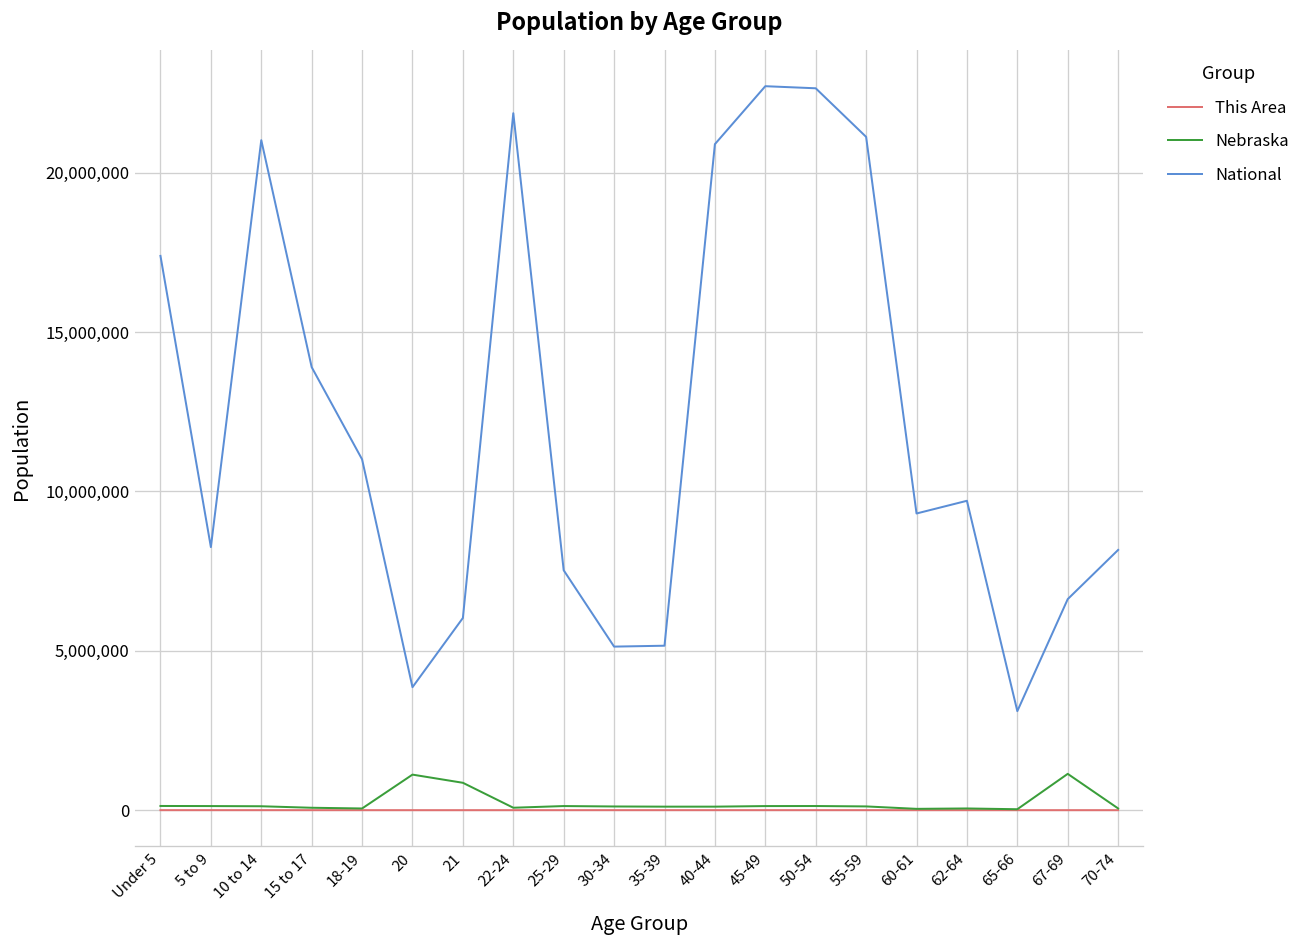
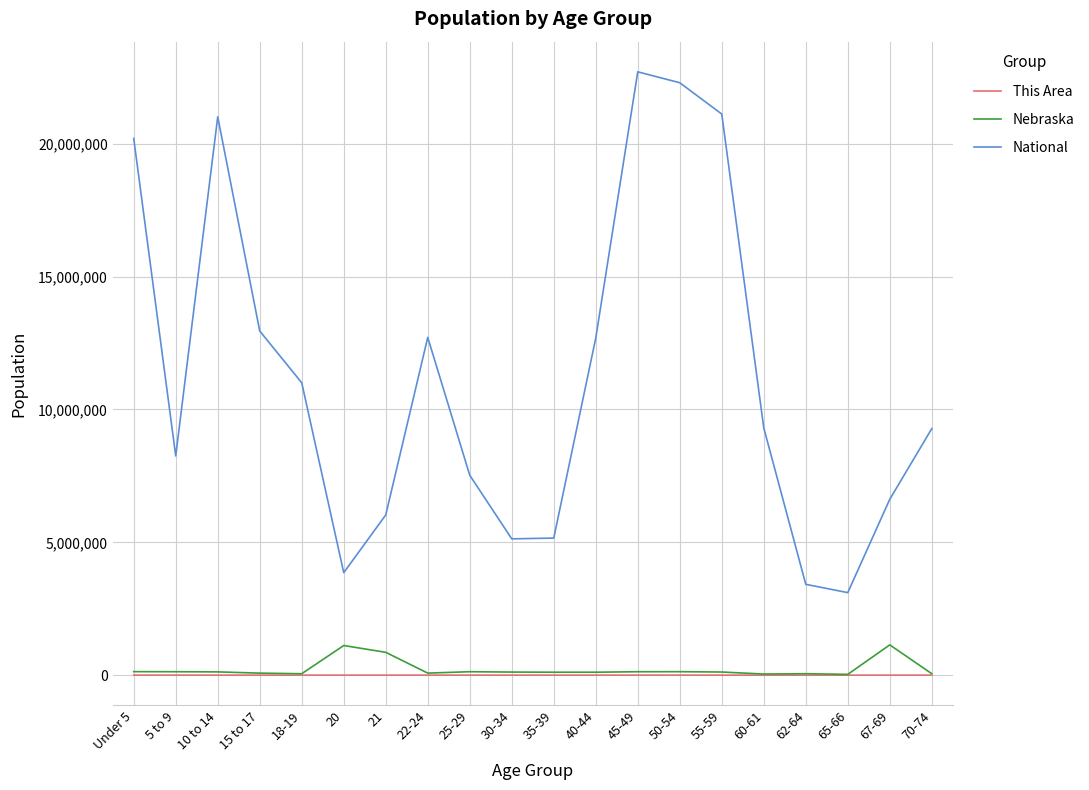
National, Under 5: 17,400,000 -> 20,200,000
National, 15 to 17: 13,900,000 -> 13,000,000
National, 22-24: 21,900,000 -> 12,700,000
National, 40-44: 20,900,000 -> 12,700,000
National, 50-54: 22,600,000 -> 22,300,000
National, 62-64: 9,700,000 -> 3,400,000
National, 70-74: 8,200,000 -> 9,300,000
